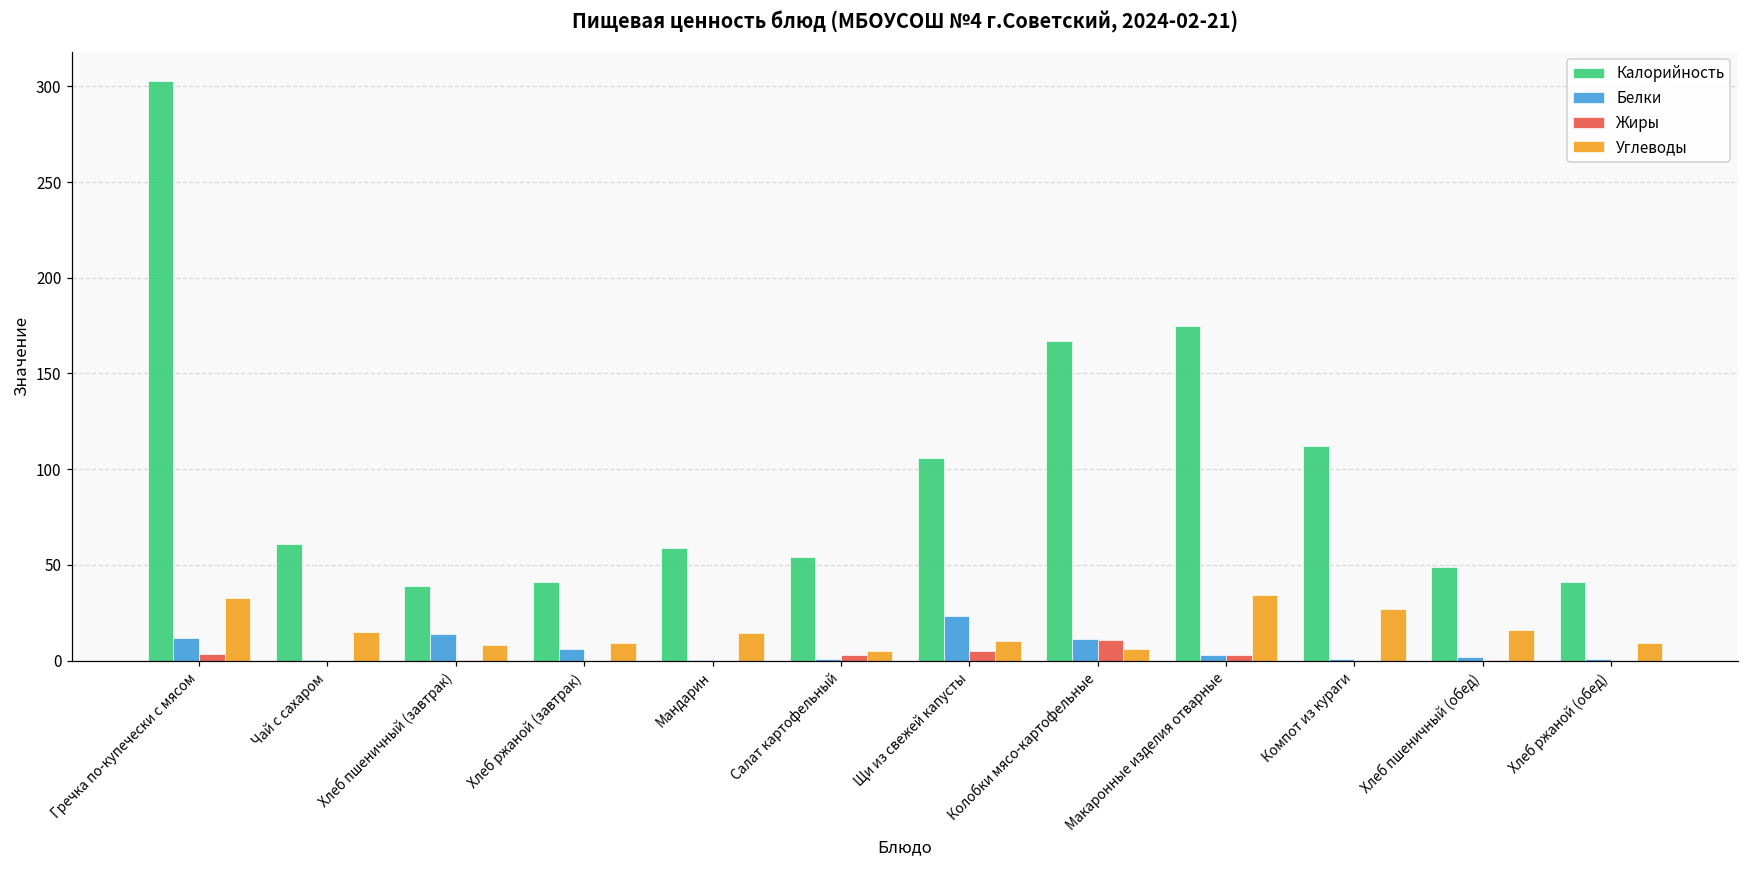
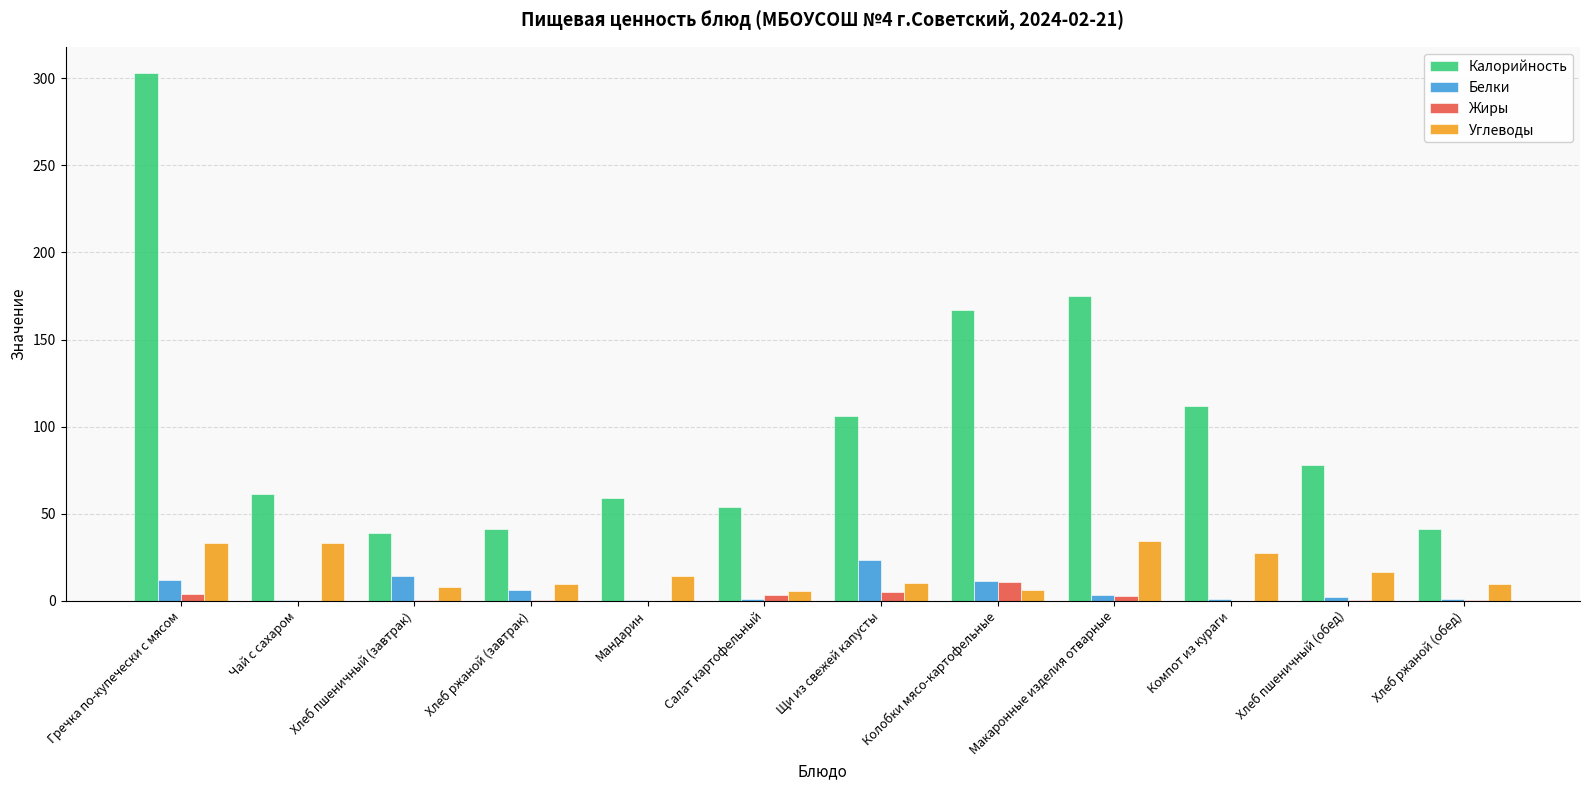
Углеводы, Чай с сахаром: 15 -> 33
Калорийность, Хлеб пшеничный (обед): 49 -> 78
